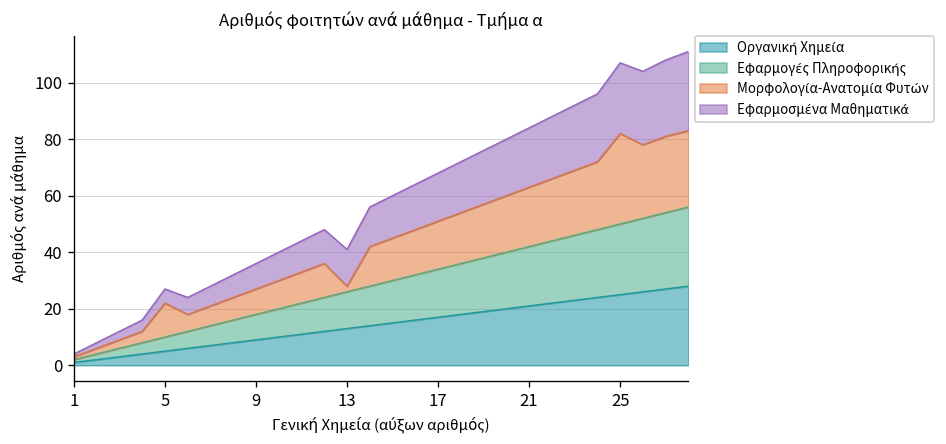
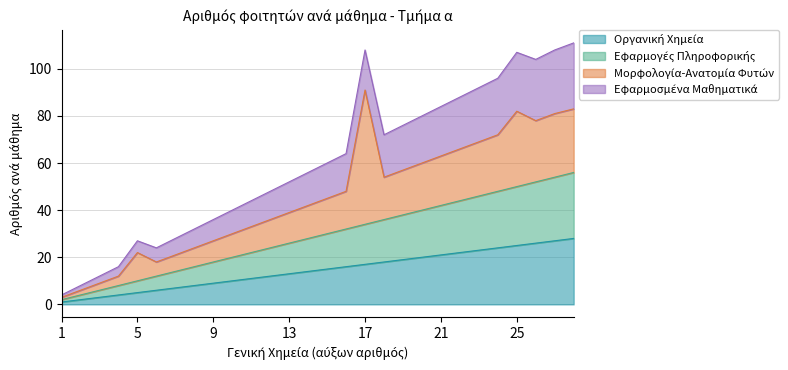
Μορφολογία-Ανατομία Φυτών, 13: 2 -> 13
Μορφολογία-Ανατομία Φυτών, 17: 17 -> 57
